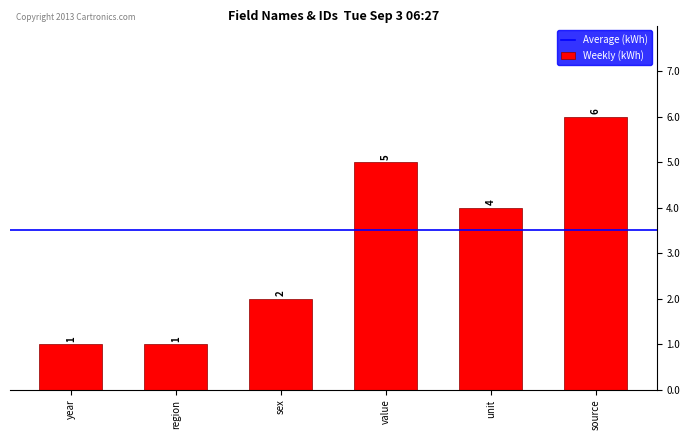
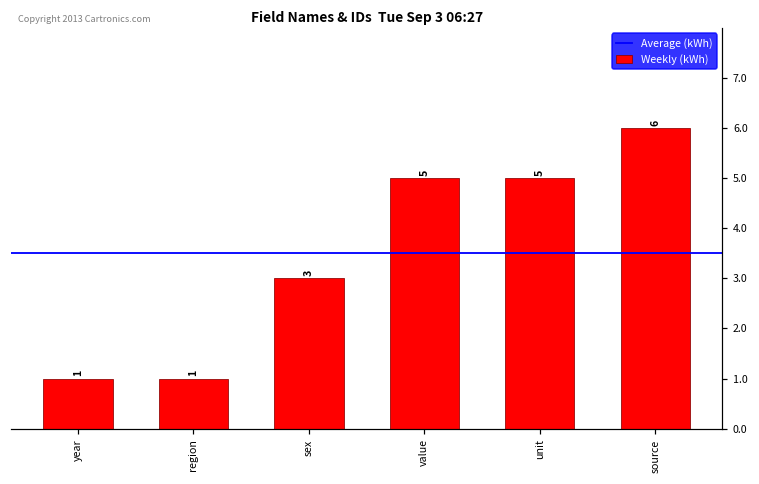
sex: 2 -> 3
unit: 4 -> 5
